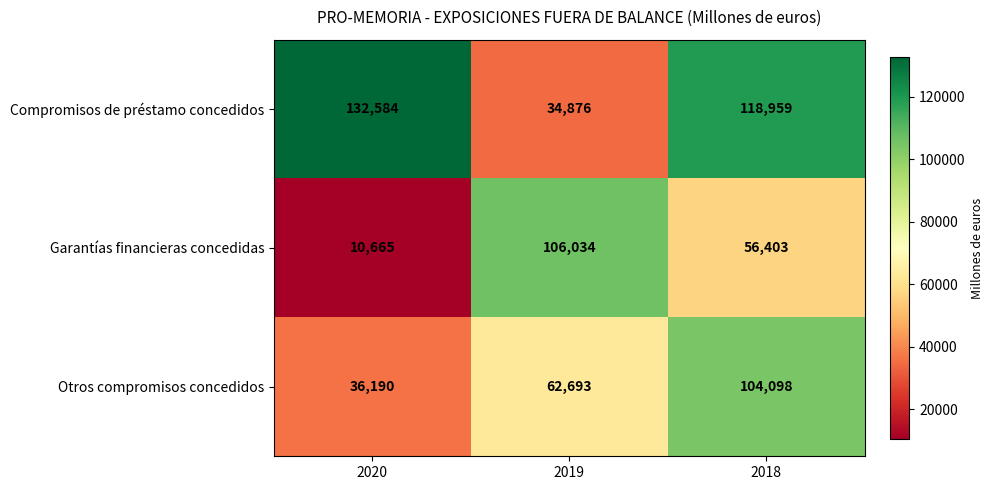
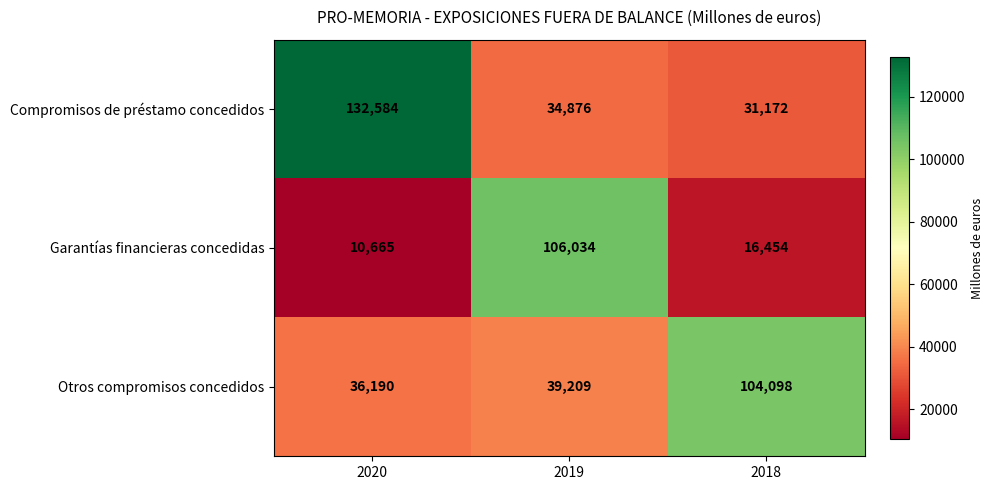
Compromisos de préstamo concedidos, 2018: 118,959 -> 31,172
Garantías financieras concedidas, 2018: 56,403 -> 16,454
Otros compromisos concedidos, 2019: 62,693 -> 39,209
